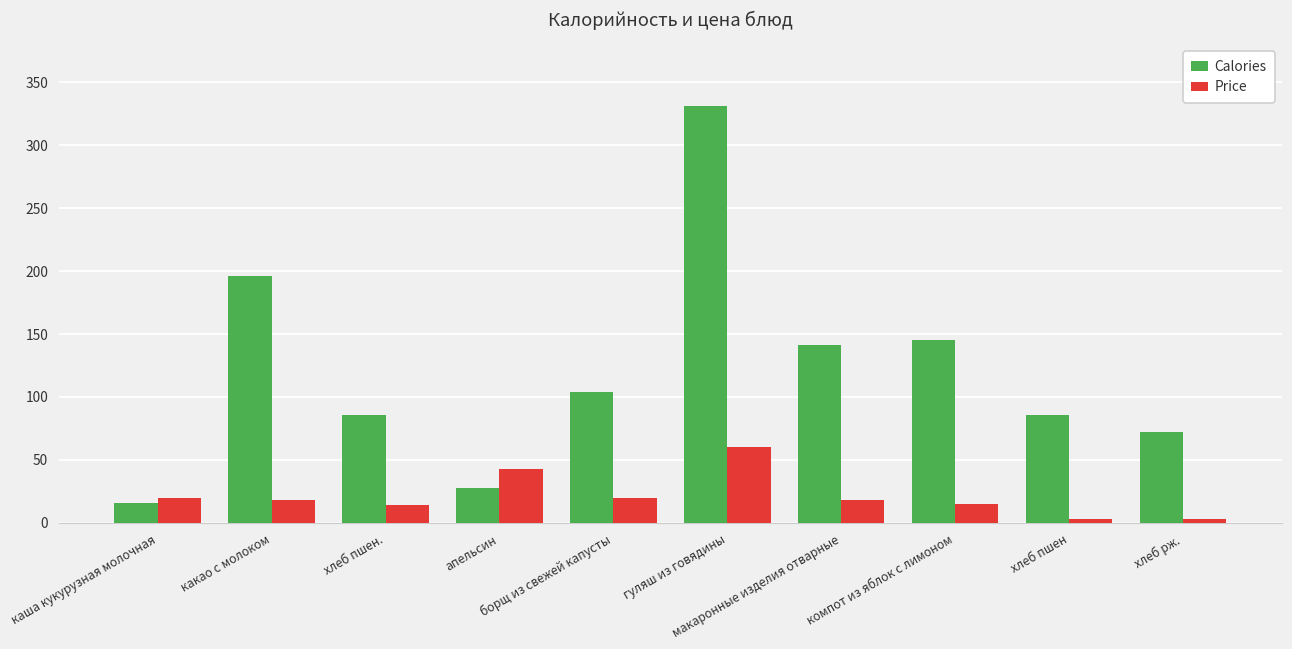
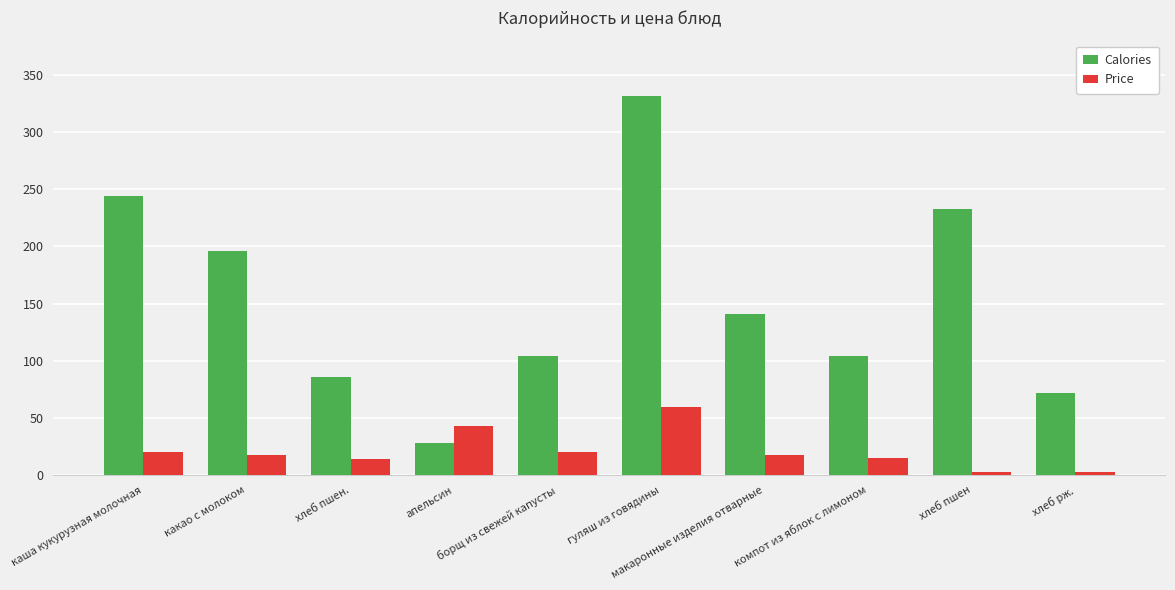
Calories, каша кукурузная молочная: 16 -> 244
Calories, компот из яблок с лимоном: 145 -> 104
Calories, хлеб пшен: 86 -> 233
